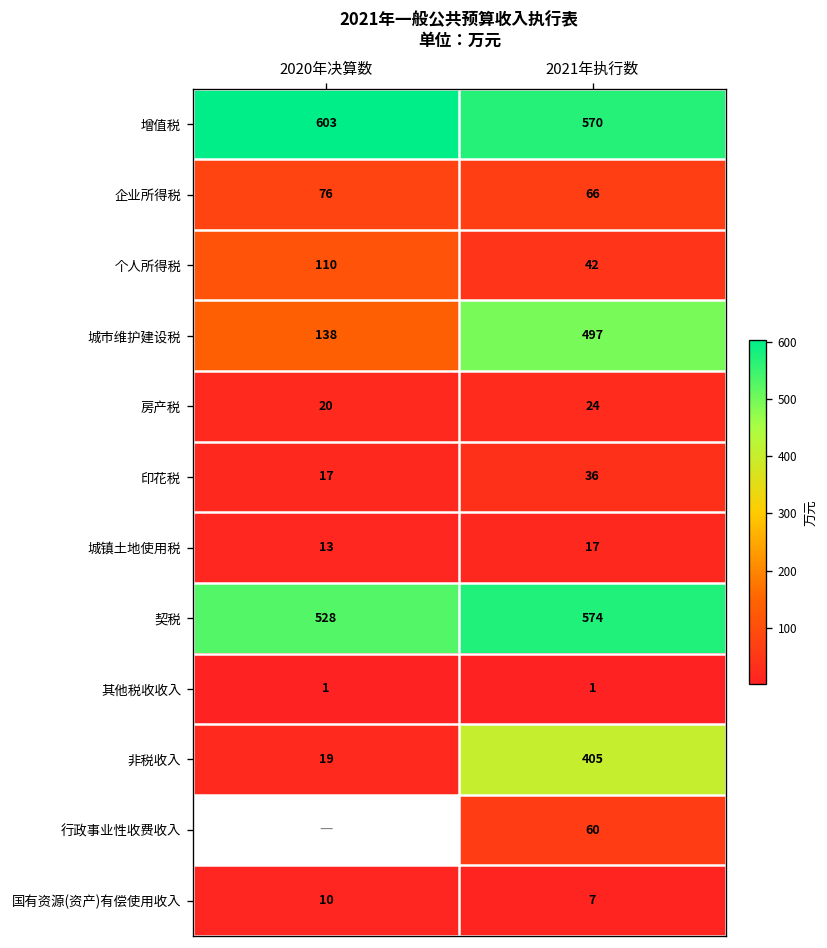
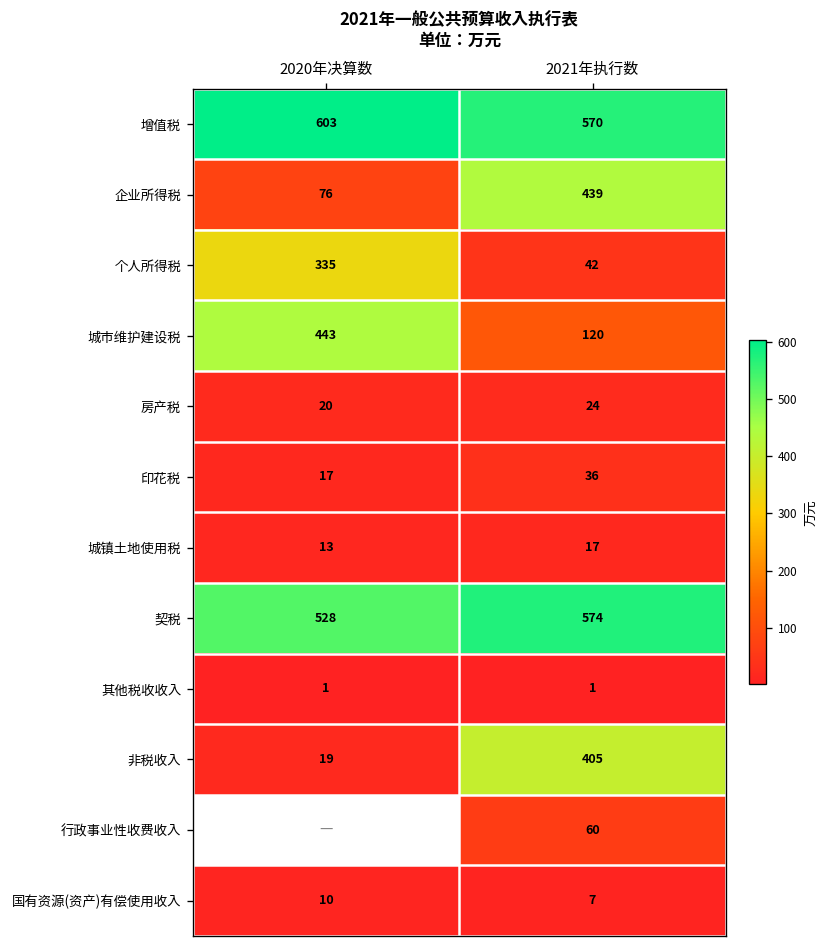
企业所得税, 2021年执行数: 66 -> 439
个人所得税, 2020年决算数: 110 -> 335
城市维护建设税, 2020年决算数: 138 -> 443
城市维护建设税, 2021年执行数: 497 -> 120
